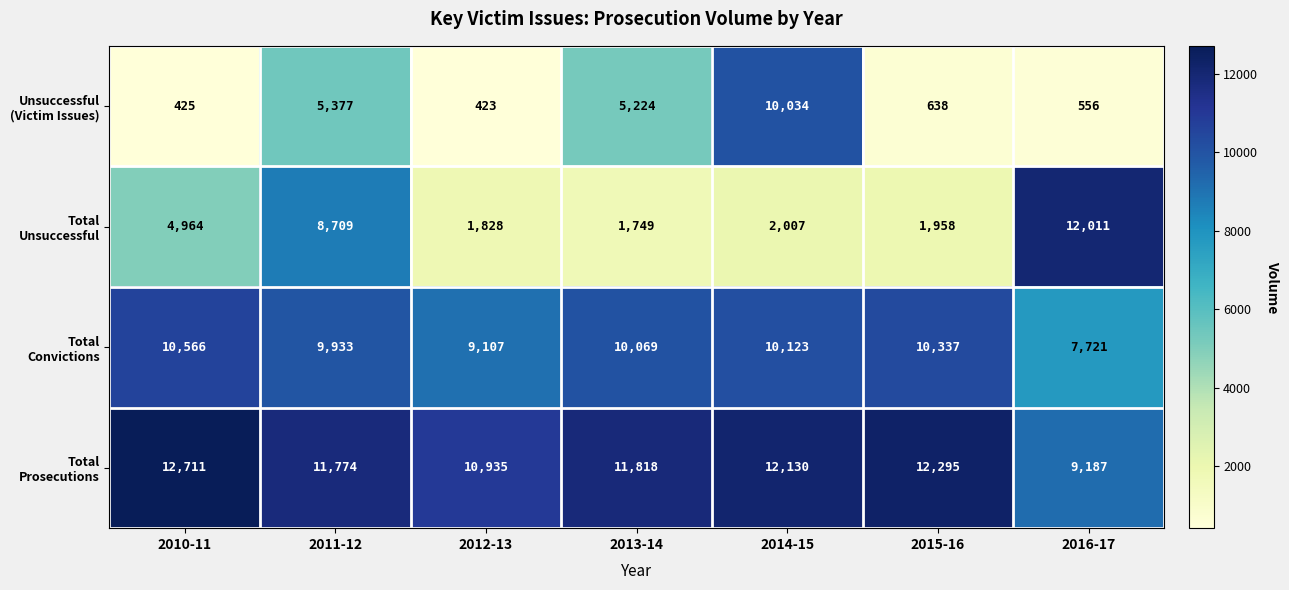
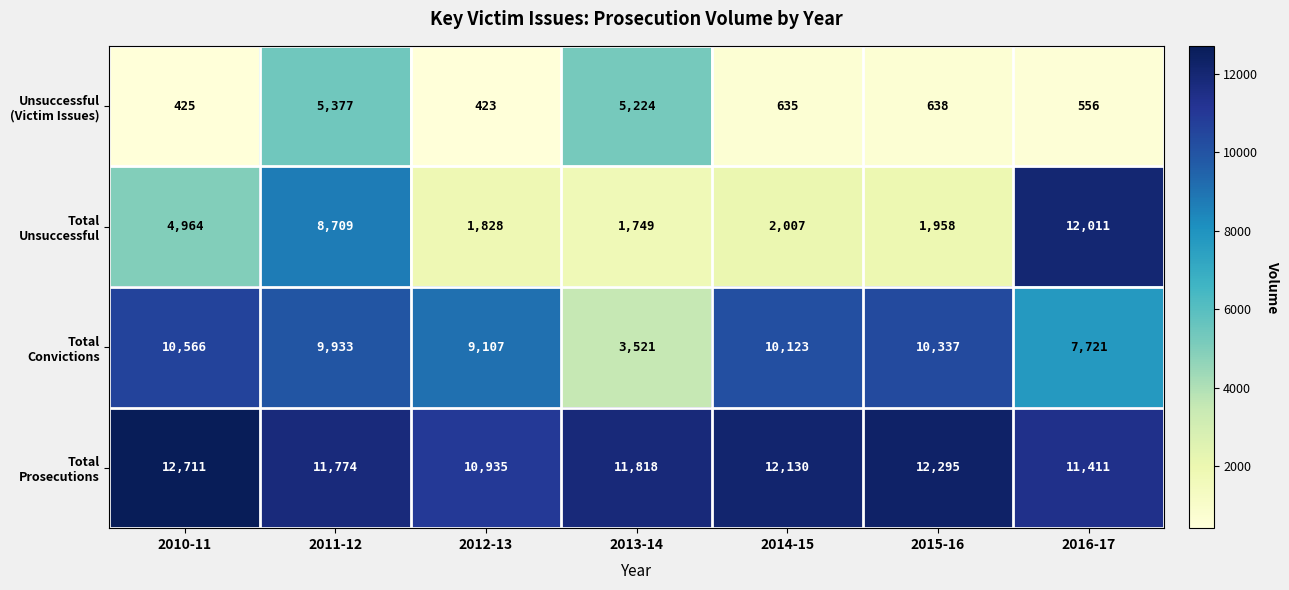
Unsuccessful (Victim Issues), 2014-15: 10,034 -> 635
Total Convictions, 2013-14: 10,069 -> 3,521
Total Prosecutions, 2016-17: 9,187 -> 11,411
